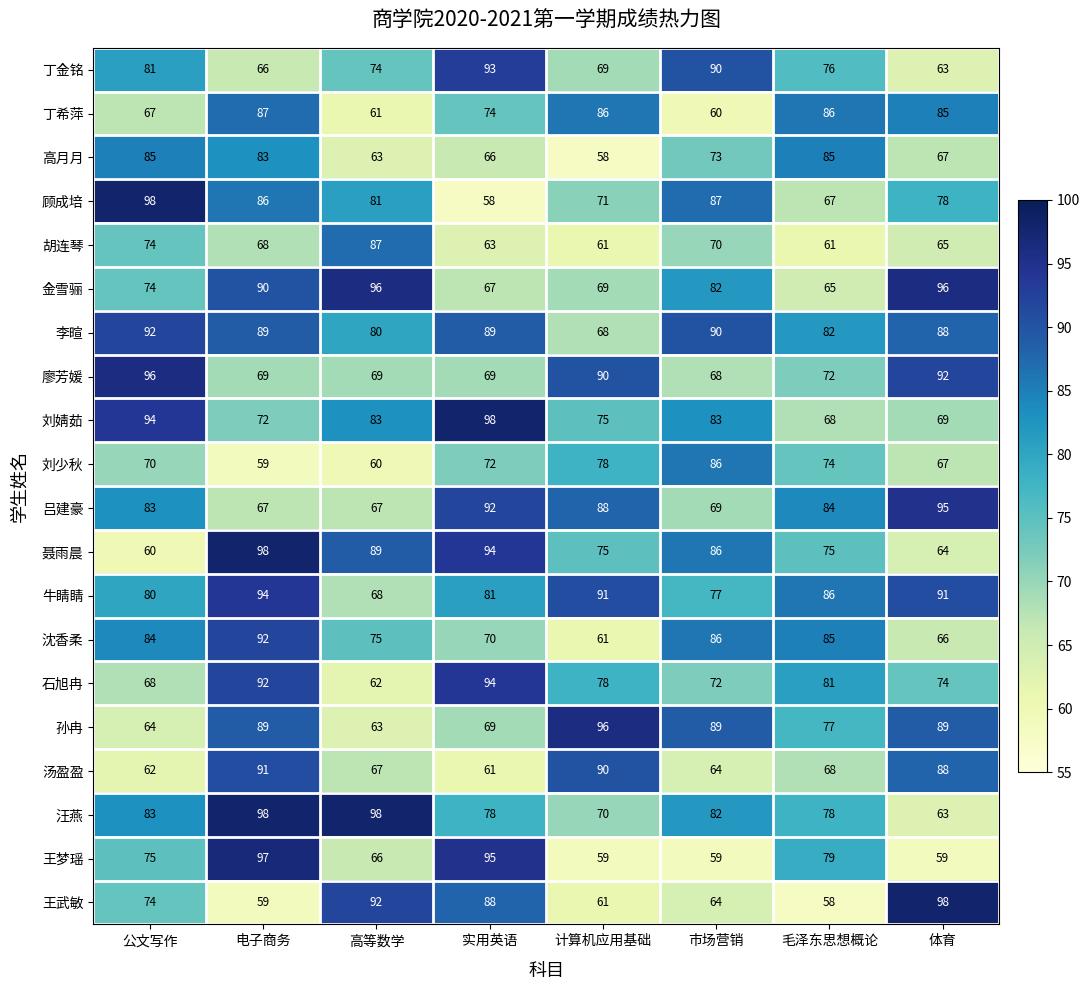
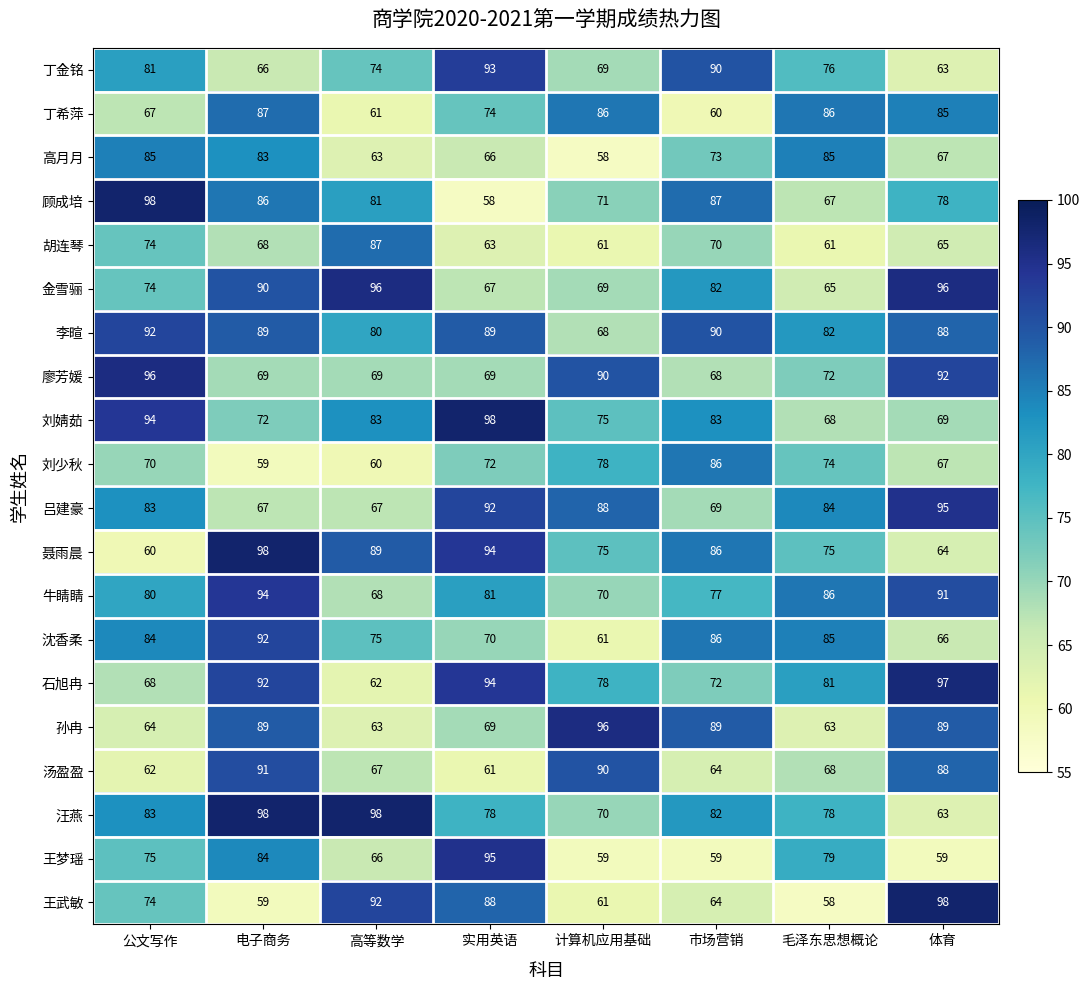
牛睛睛, 计算机应用基础: 91 -> 70
石旭冉, 体育: 74 -> 97
孙冉, 毛泽东思想概论: 77 -> 63
王梦瑶, 电子商务: 97 -> 84
